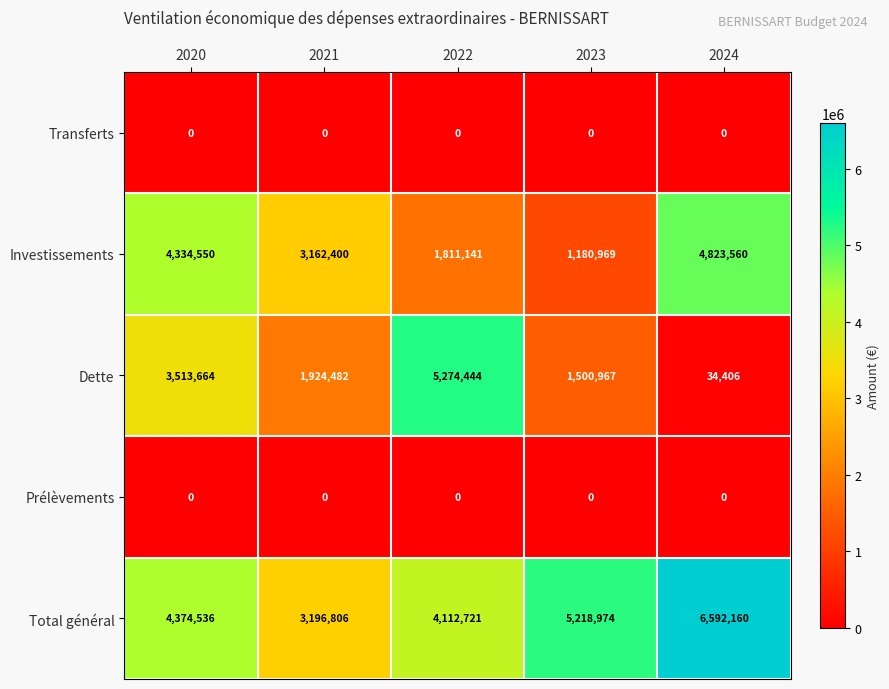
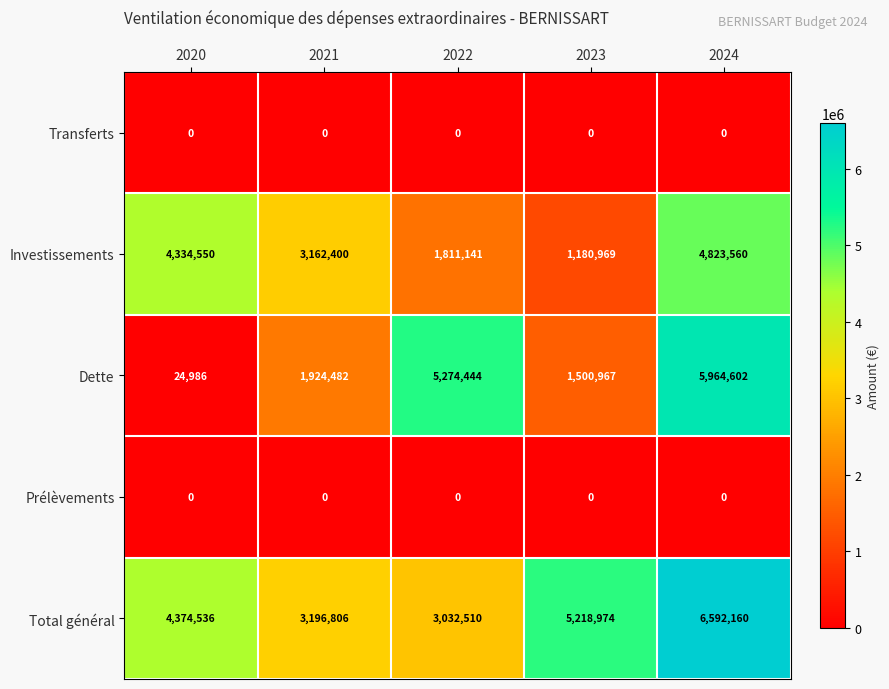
Dette, 2020: 3,513,664 -> 24,986
Dette, 2024: 34,406 -> 5,964,602
Total général, 2022: 4,112,721 -> 3,032,510
